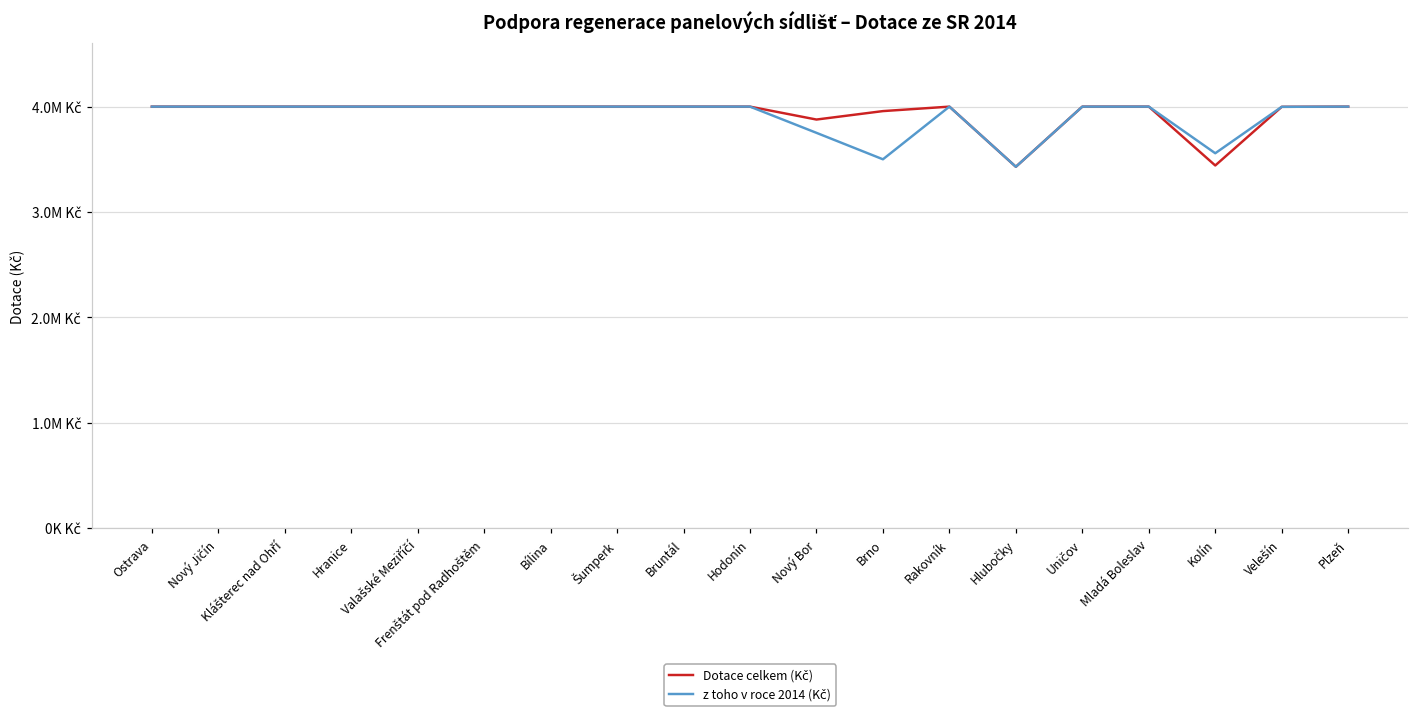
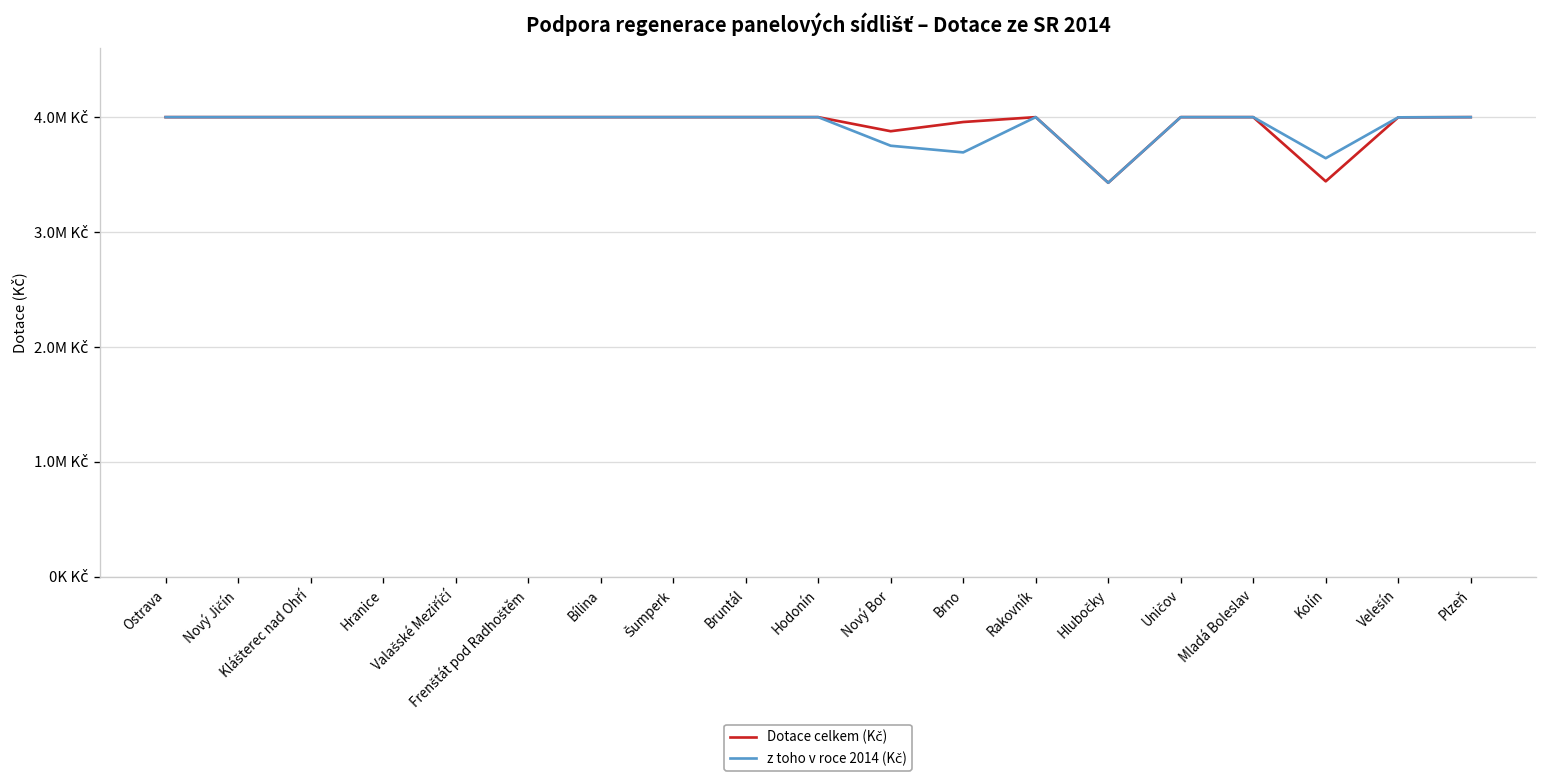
z toho v roce 2014 (Kč), Brno: 3.5M Kč -> 3.7M Kč
z toho v roce 2014 (Kč), Kolín: 3.56M Kč -> 3.64M Kč
